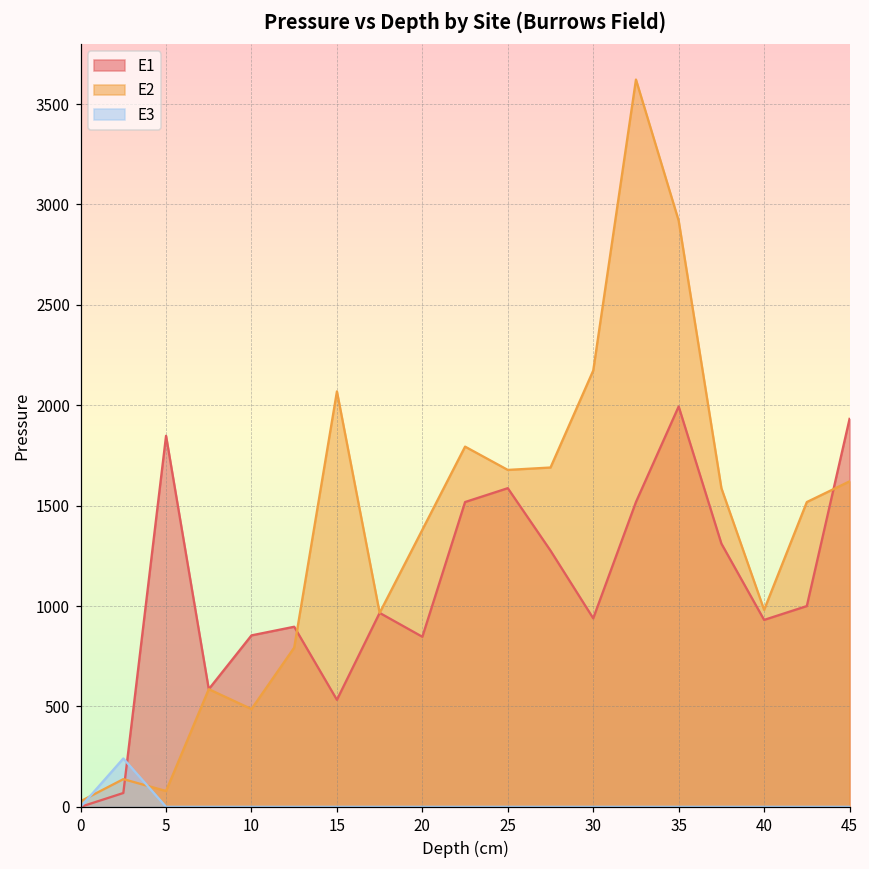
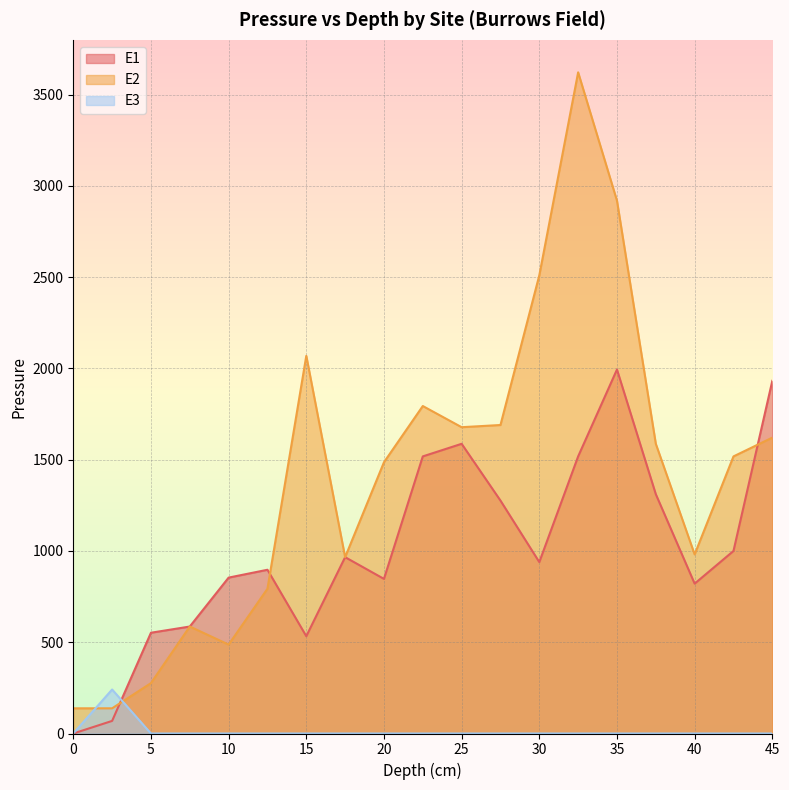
E2, 0: 30 -> 140
E1, 5: 1850 -> 550
E2, 5: 80 -> 280
E2, 20: 1380 -> 1490
E2, 30: 2170 -> 2510
E1, 40: 930 -> 820
